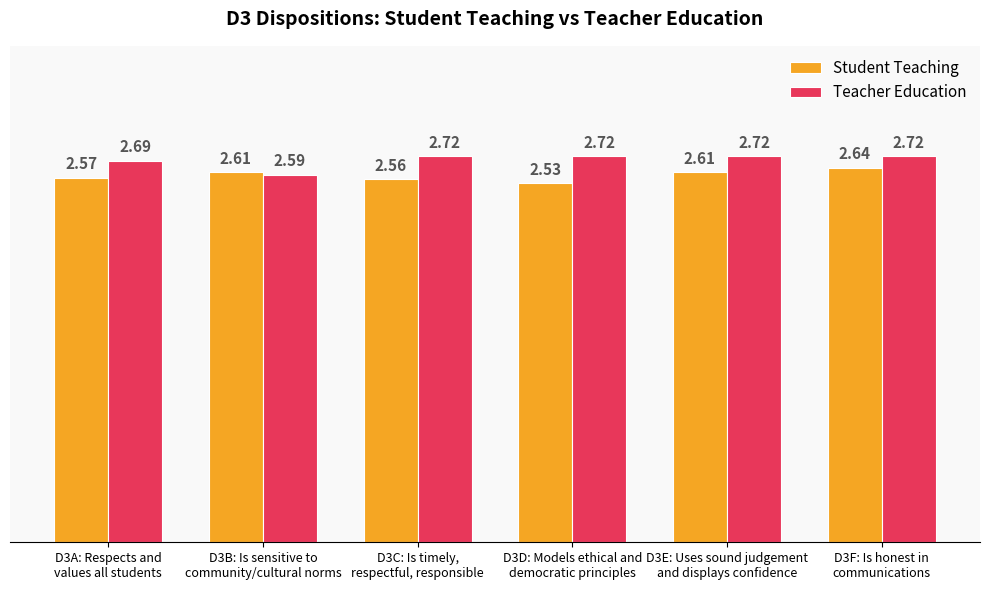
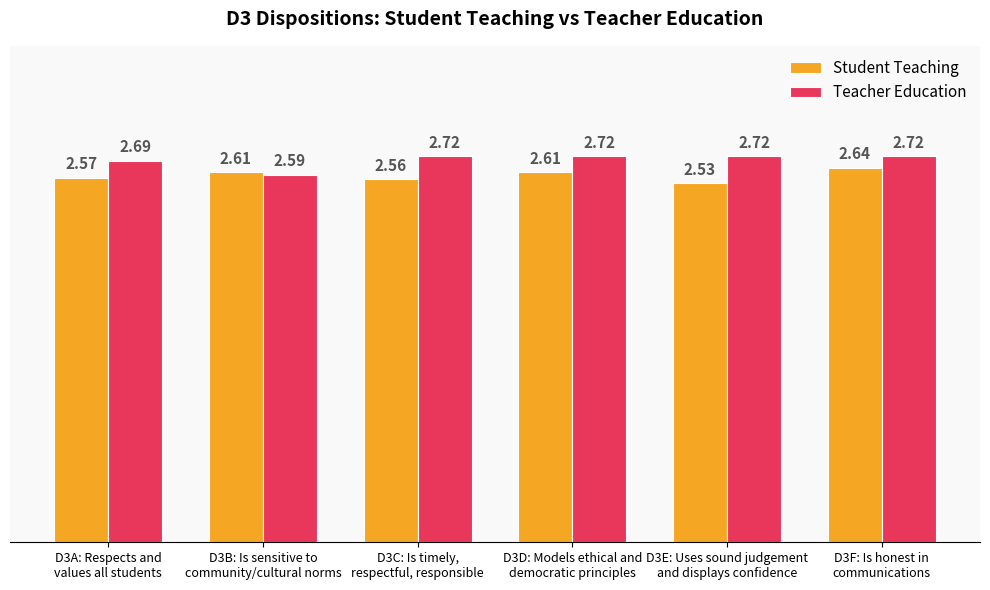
Student Teaching, D3D: Models ethical and democratic principles: 2.53 -> 2.61
Student Teaching, D3E: Uses sound judgement and displays confidence: 2.61 -> 2.53
